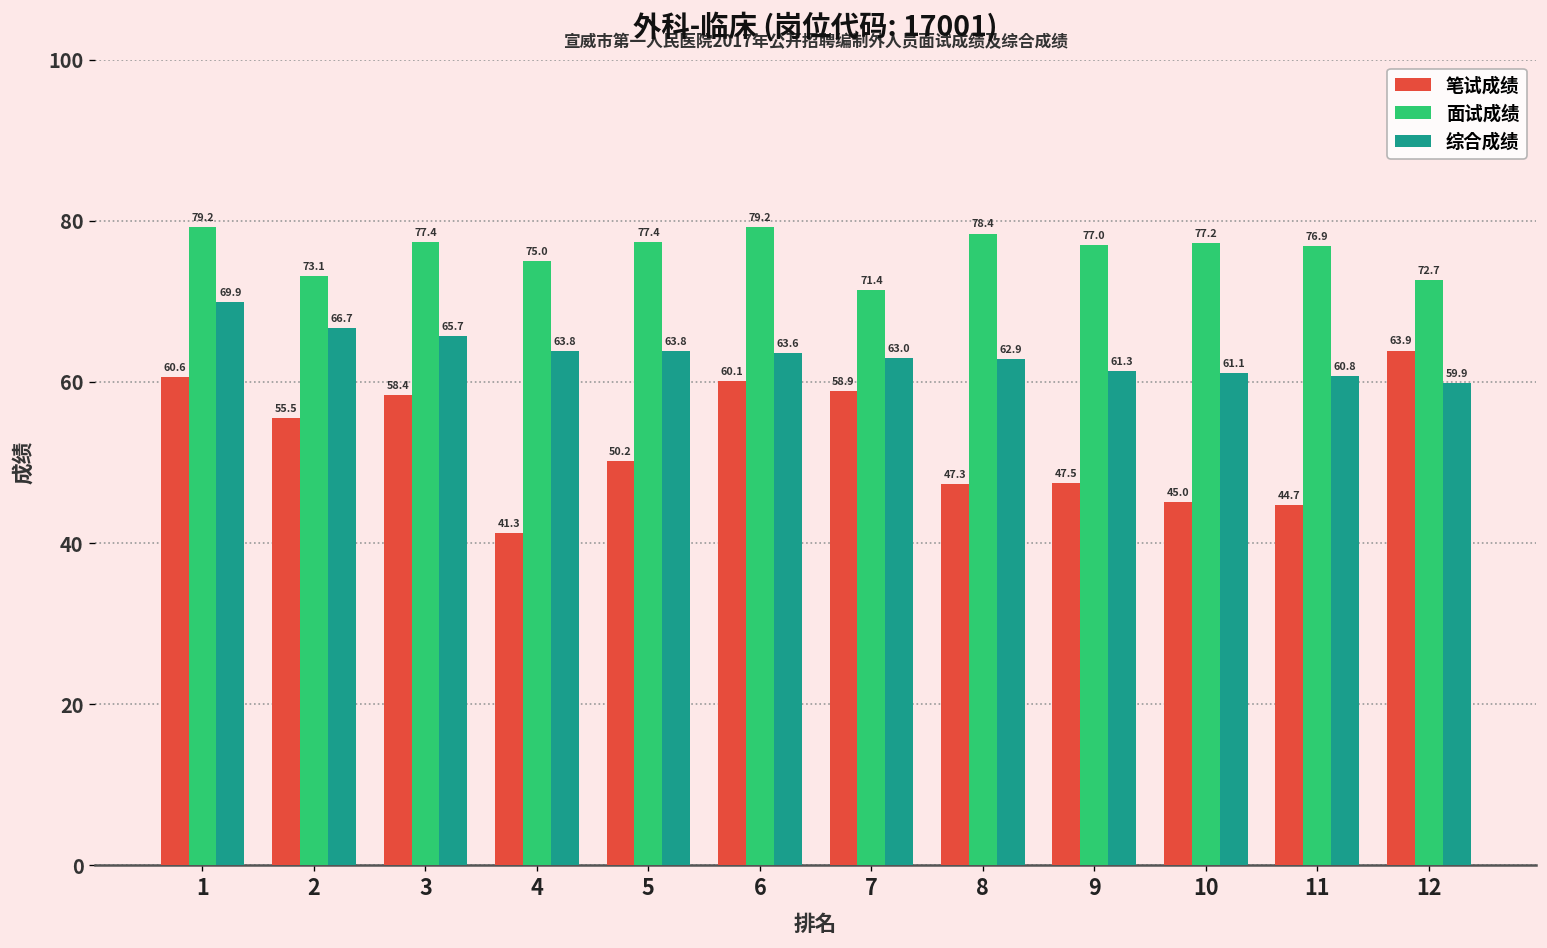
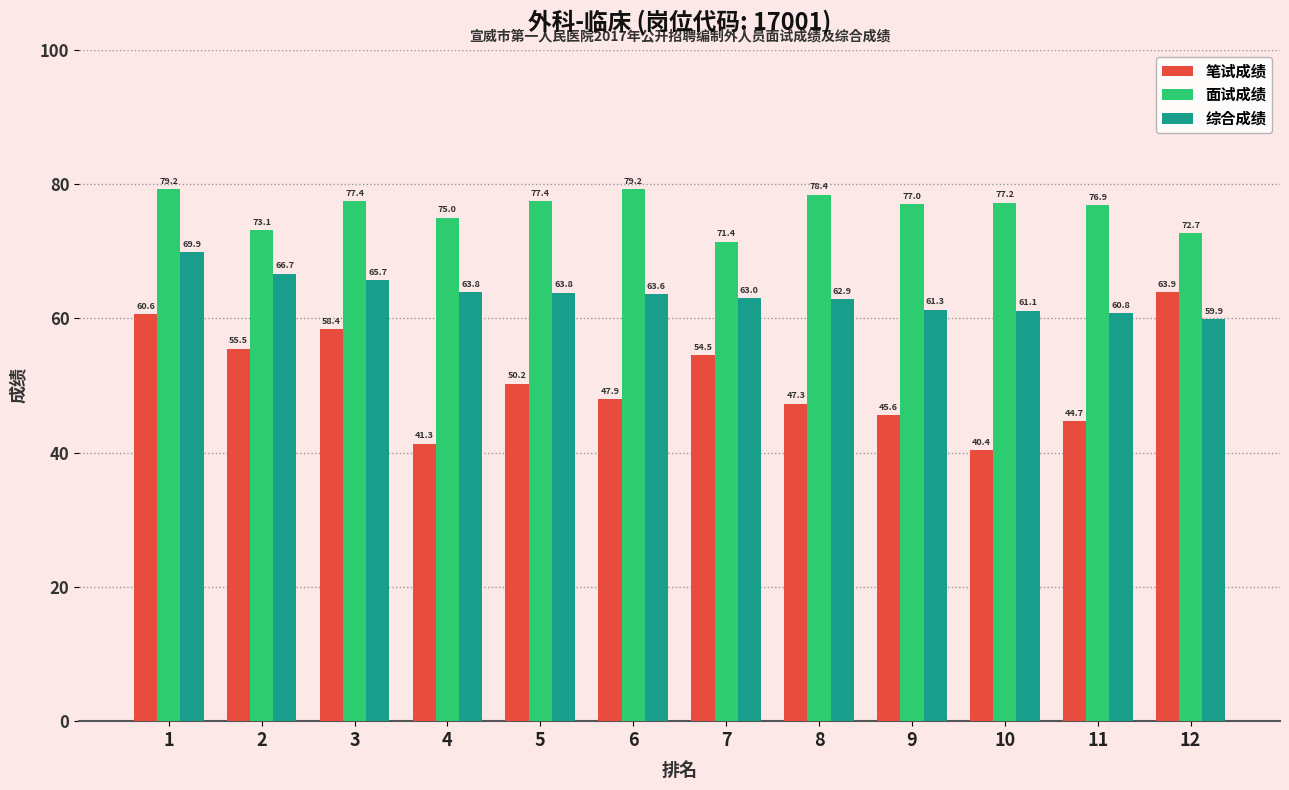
笔试成绩, 6: 60.1 -> 47.9
笔试成绩, 7: 58.9 -> 54.5
笔试成绩, 9: 47.5 -> 45.6
笔试成绩, 10: 45.0 -> 40.4
